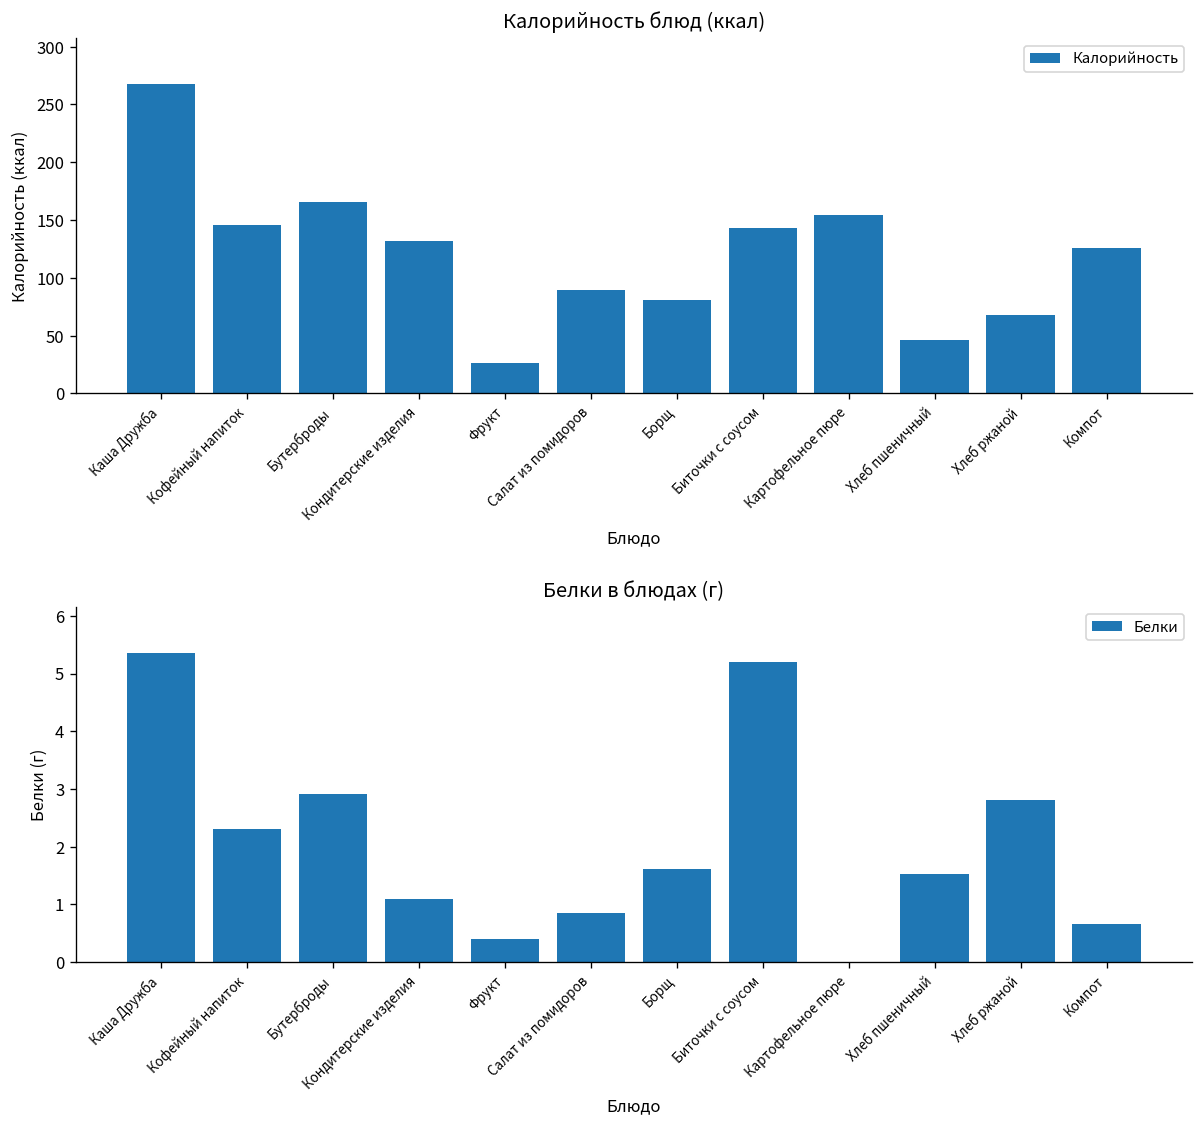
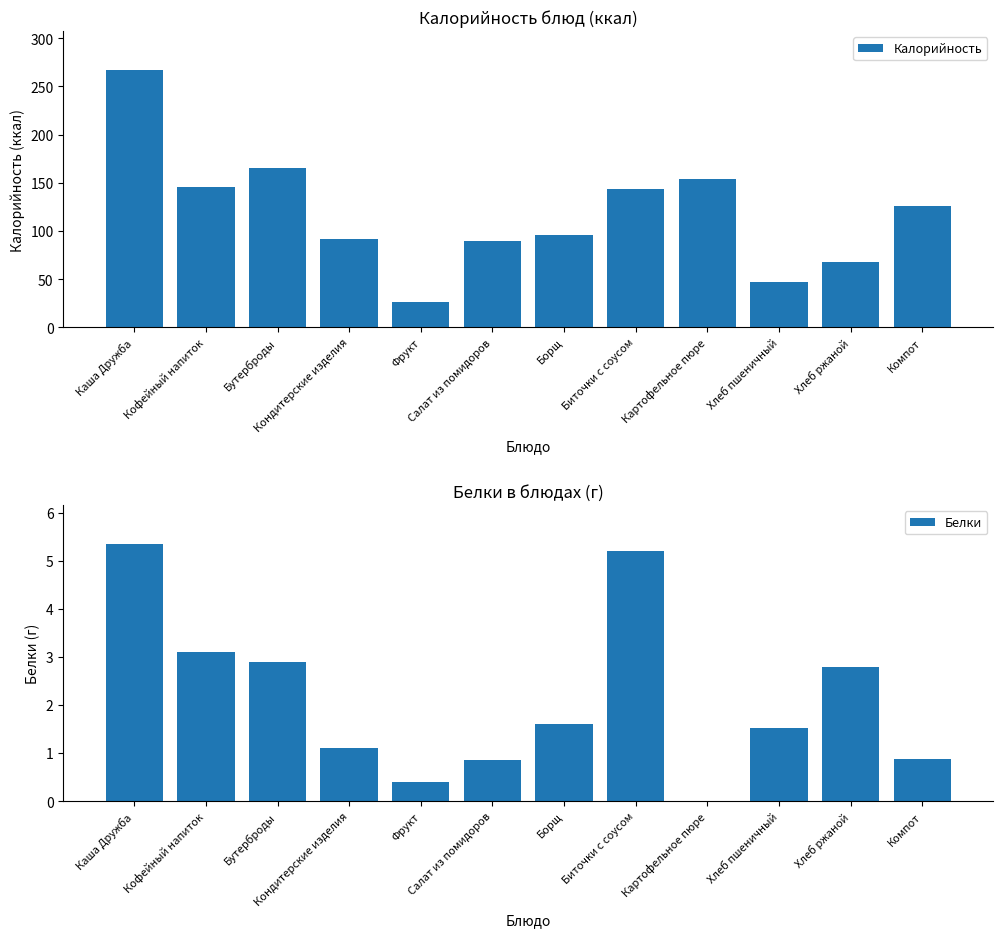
Калорийность блюд (ккал), Кондитерские изделия: 130 -> 90
Калорийность блюд (ккал), Борщ: 80 -> 100
Белки в блюдах (г), Кофейный напиток: 2.3 -> 3.1
Белки в блюдах (г), Компот: 0.7 -> 0.9
